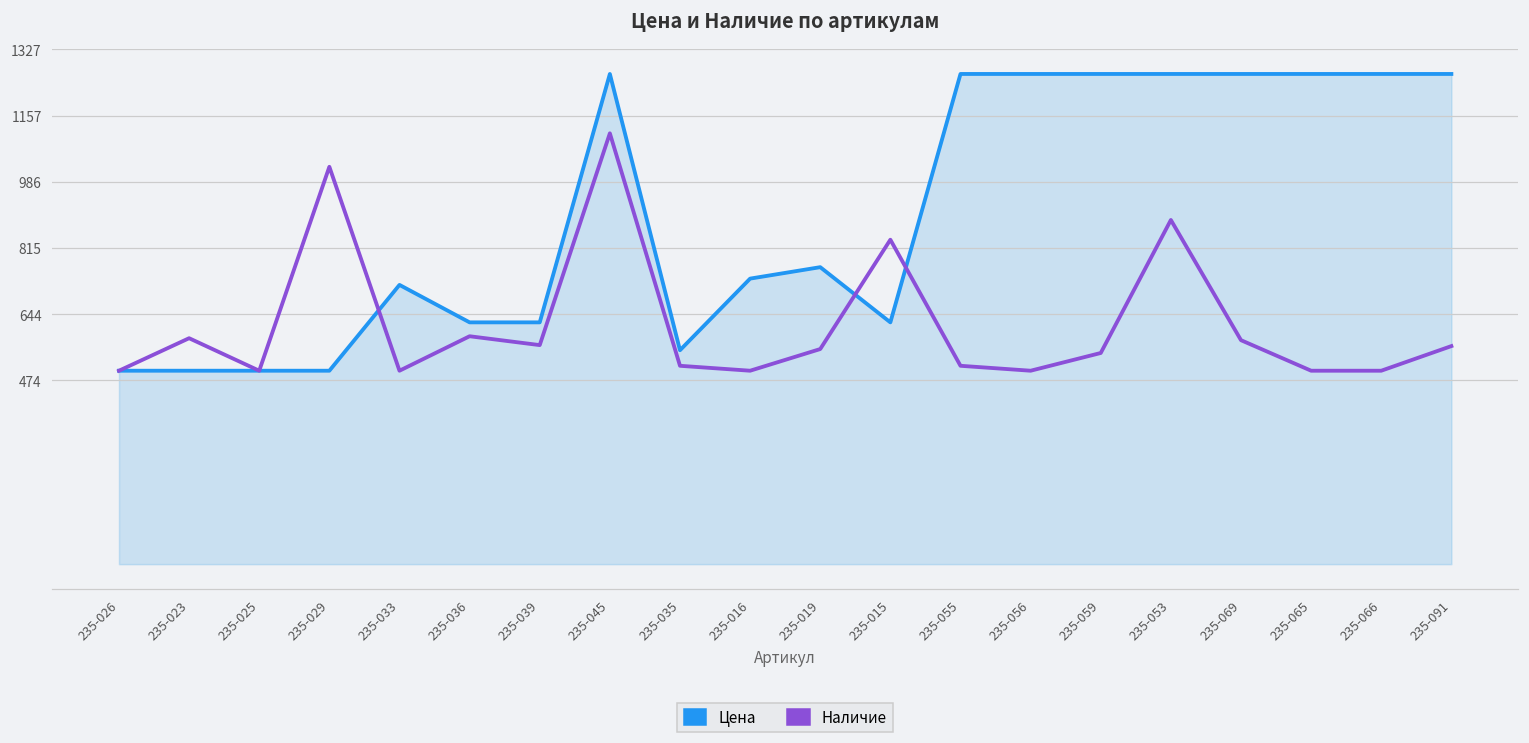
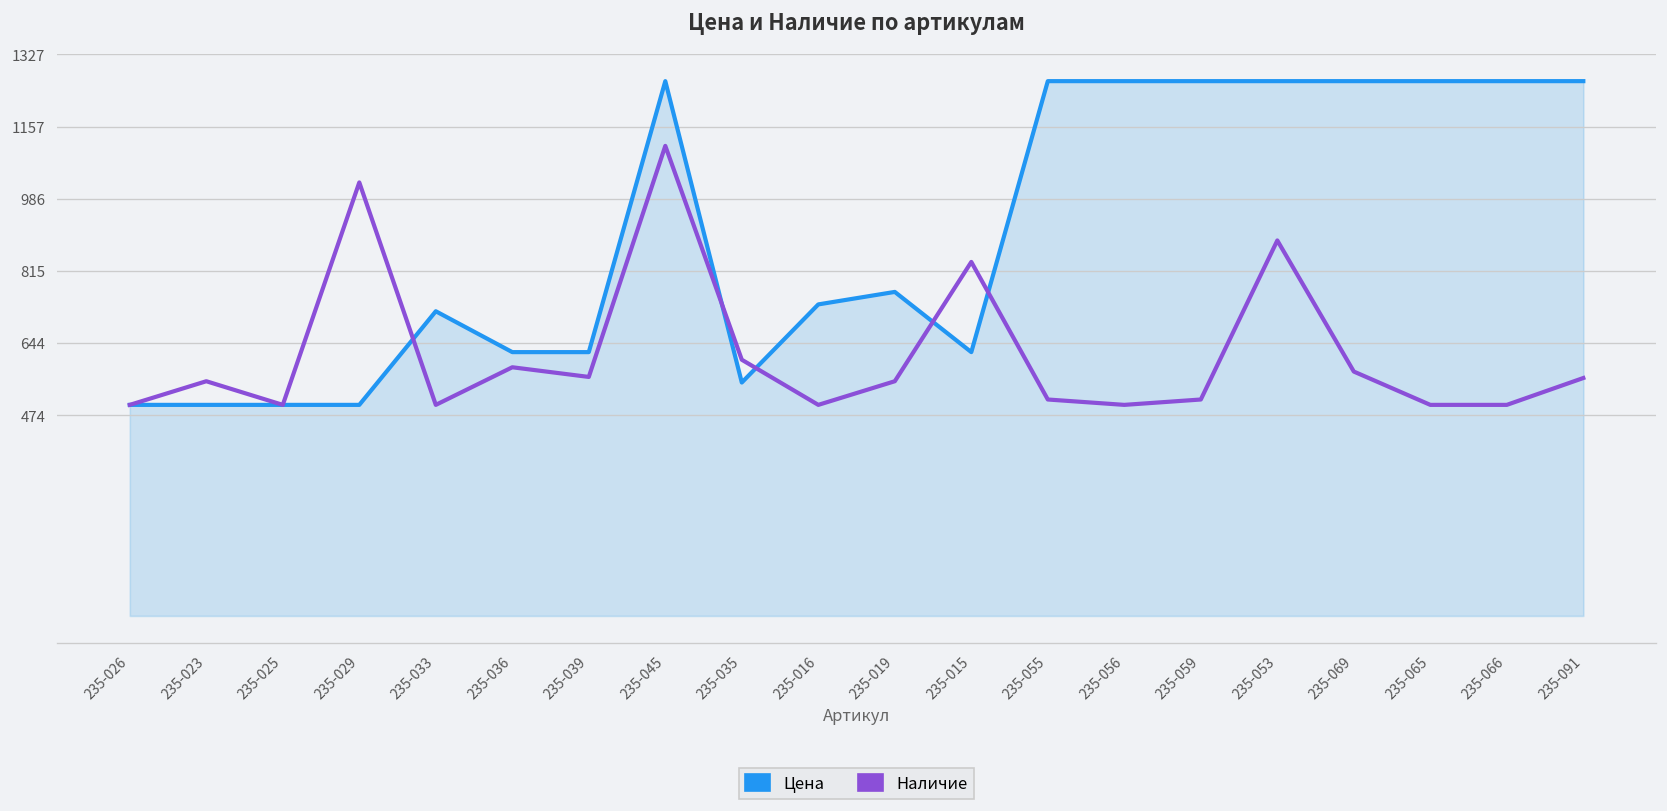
Наличие, 235-023: 580 -> 550
Наличие, 235-035: 510 -> 610
Наличие, 235-059: 540 -> 510
